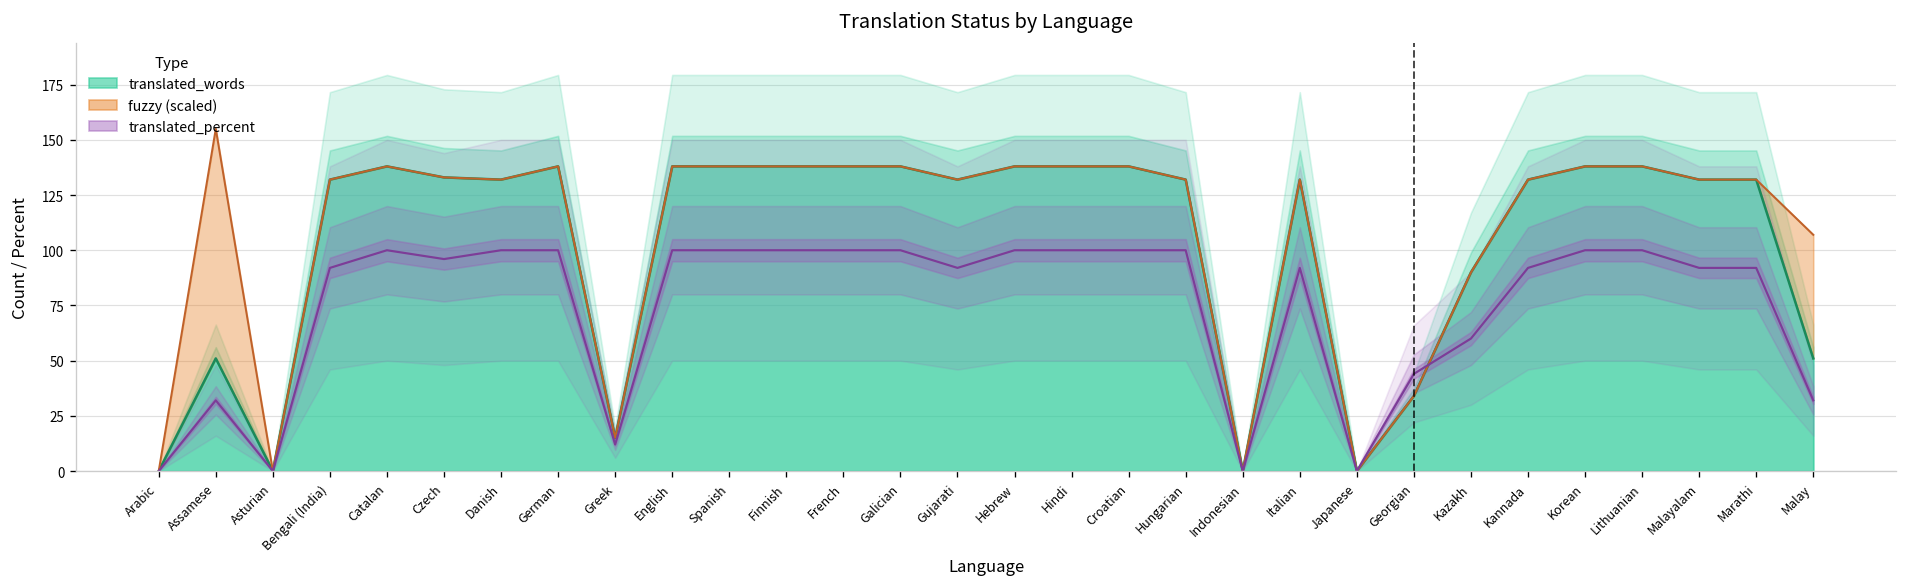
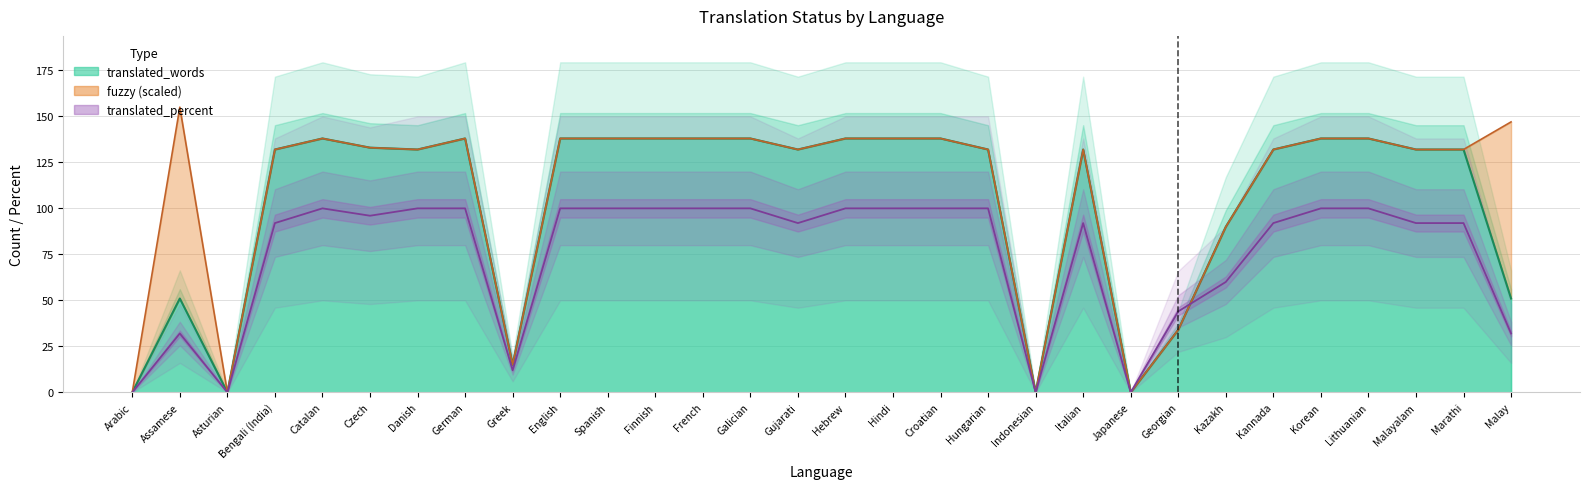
fuzzy (scaled), Malay: 56 -> 96
